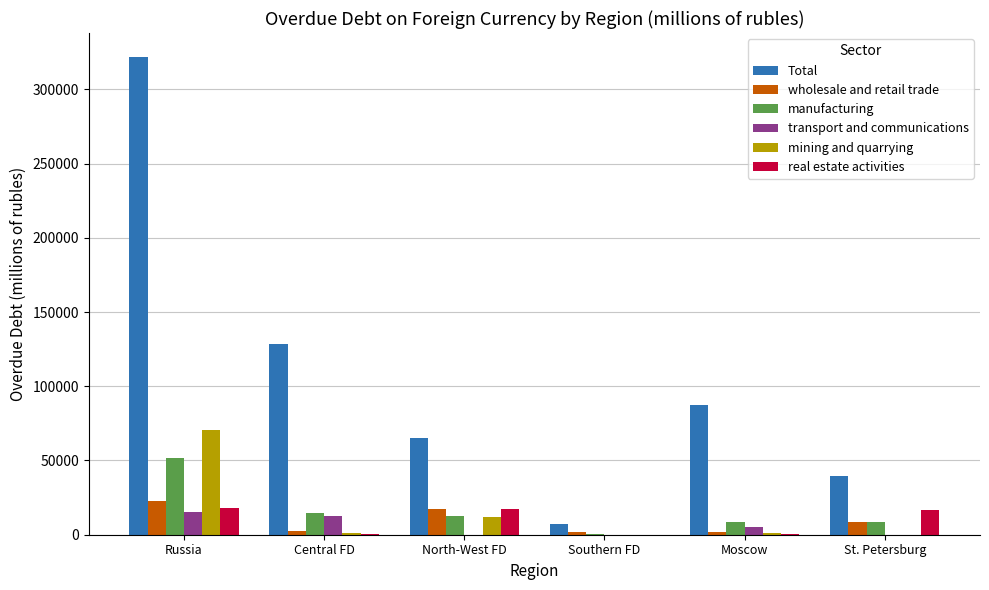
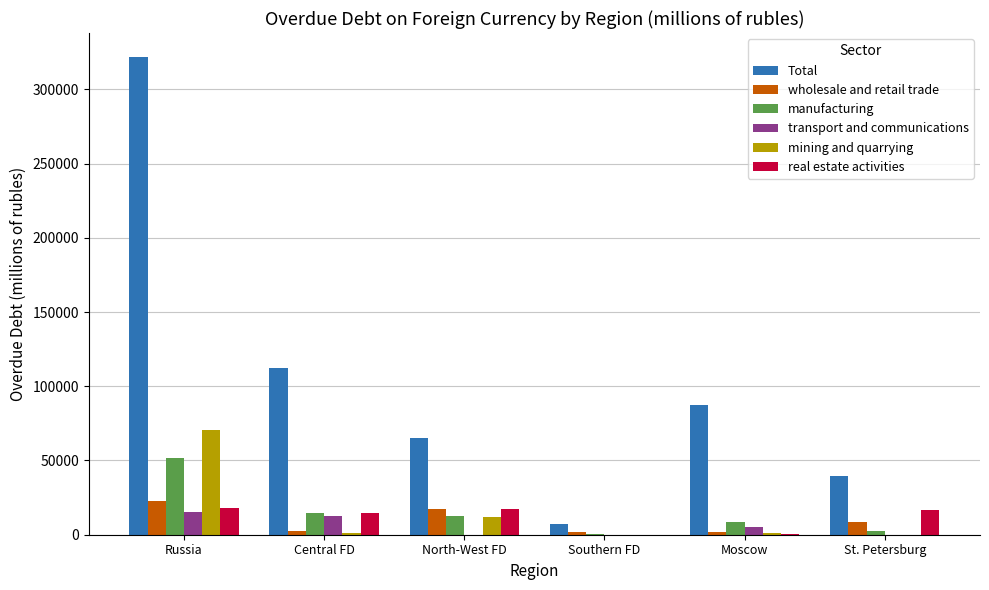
Total, Central FD: 128000 -> 112000
real estate activities, Central FD: 0 -> 15000
manufacturing, St. Petersburg: 8000 -> 3000
